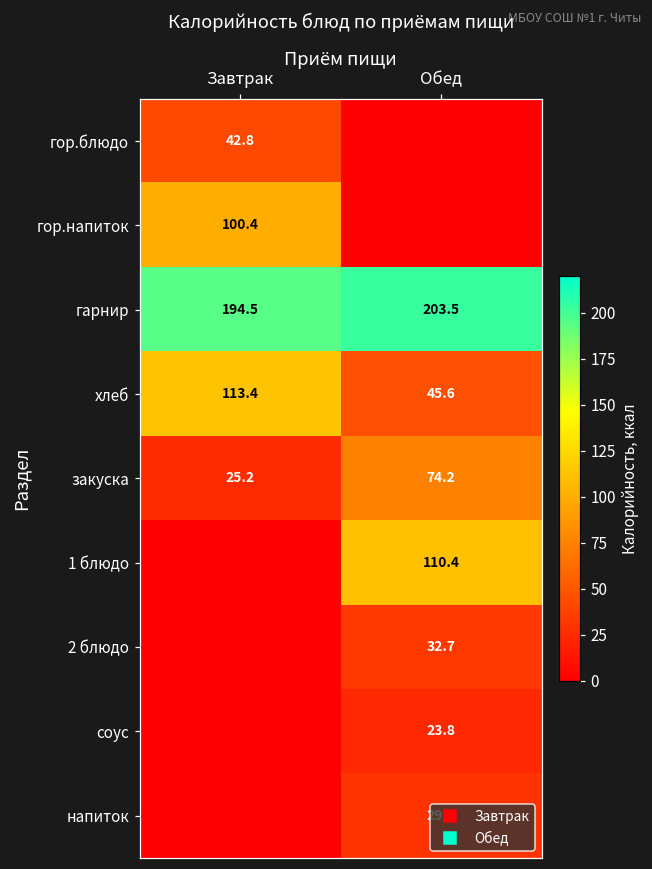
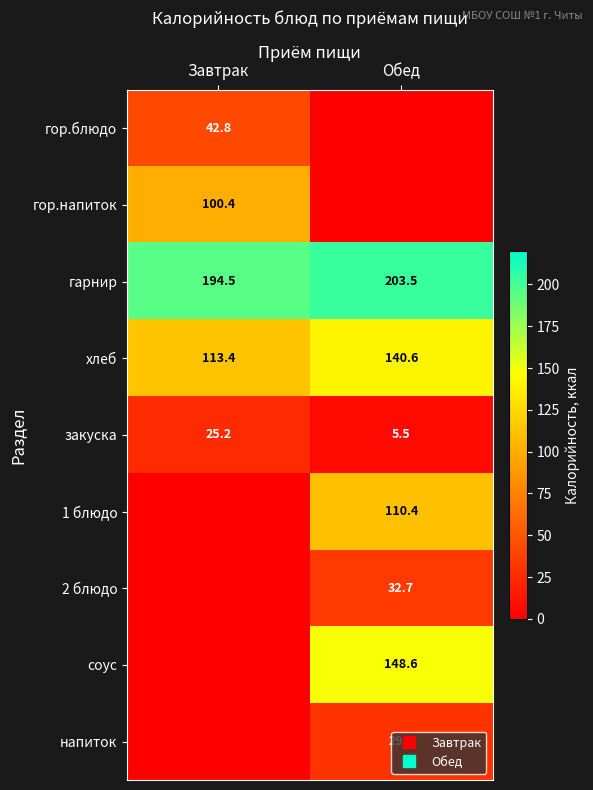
хлеб, Обед: 45.6 -> 140.6
закуска, Обед: 74.2 -> 5.5
соус, Обед: 23.8 -> 148.6
